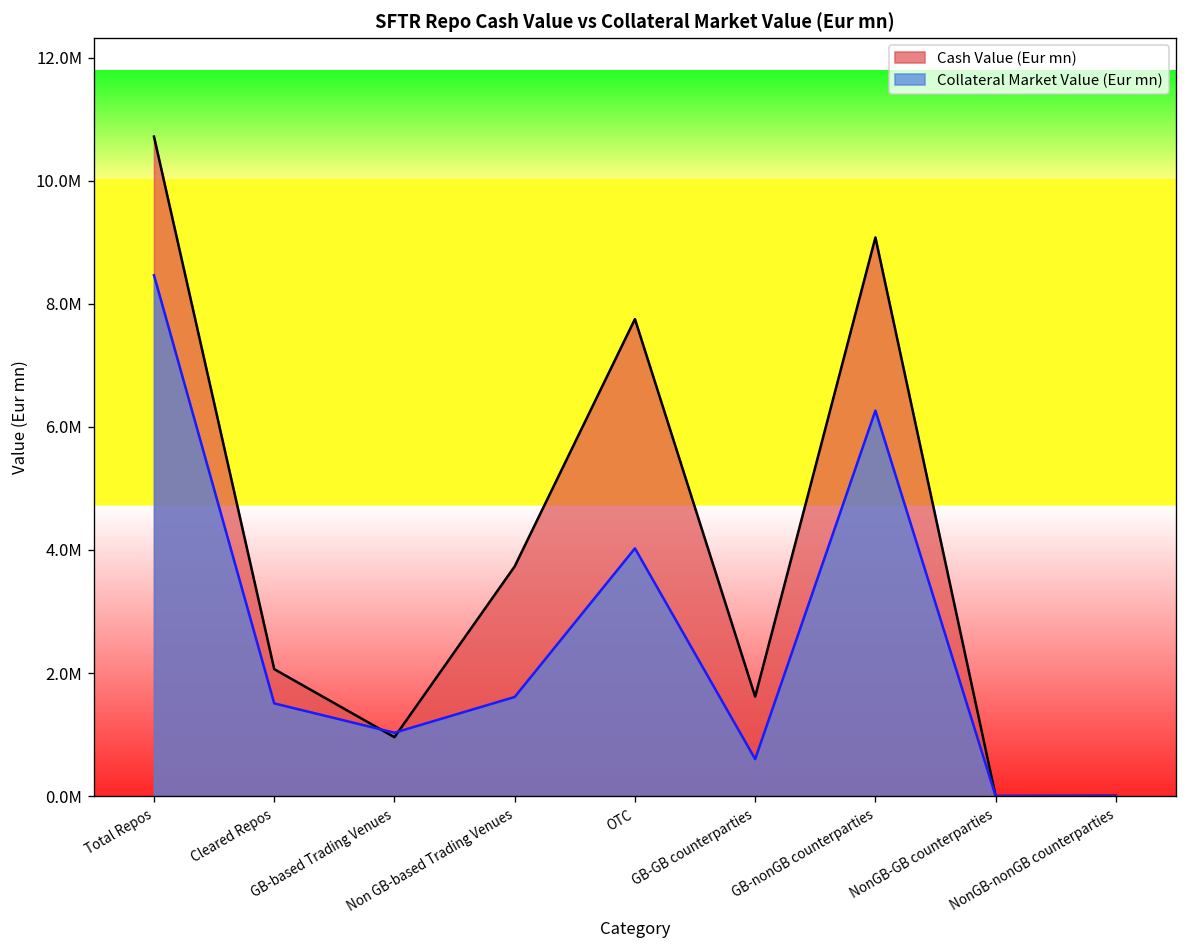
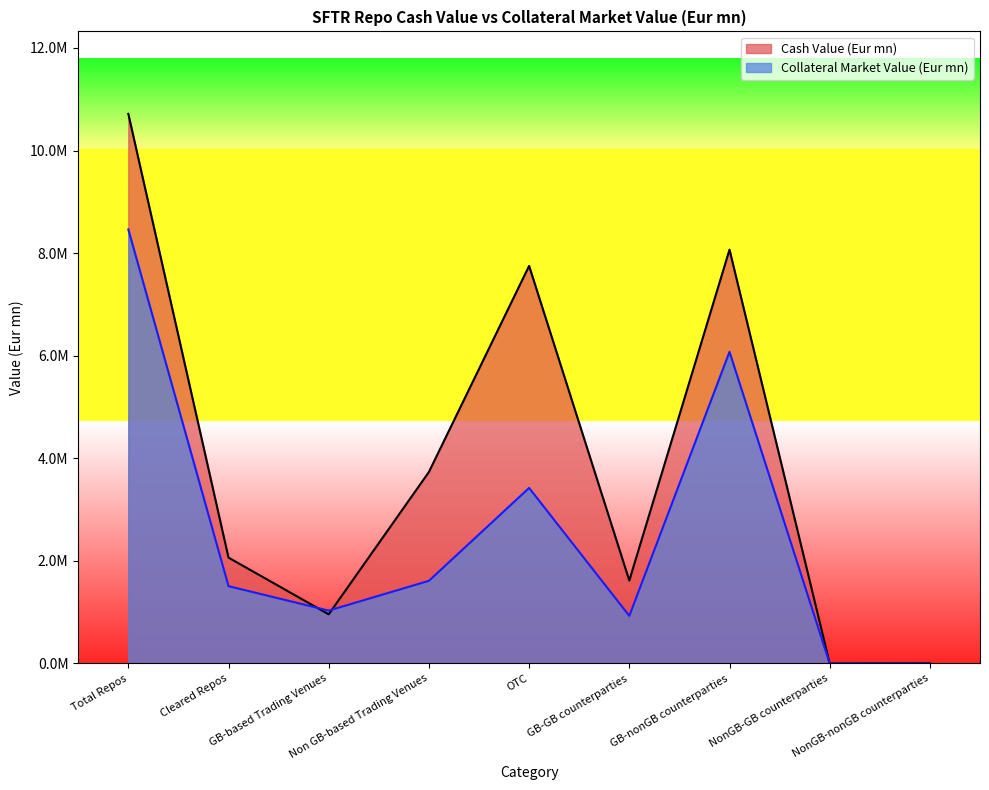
Collateral Market Value (Eur mn), OTC: 4000000 -> 3400000
Collateral Market Value (Eur mn), GB-GB counterparties: 600000 -> 900000
Cash Value (Eur mn), GB-nonGB counterparties: 9100000 -> 8100000
Collateral Market Value (Eur mn), GB-nonGB counterparties: 6300000 -> 6100000
